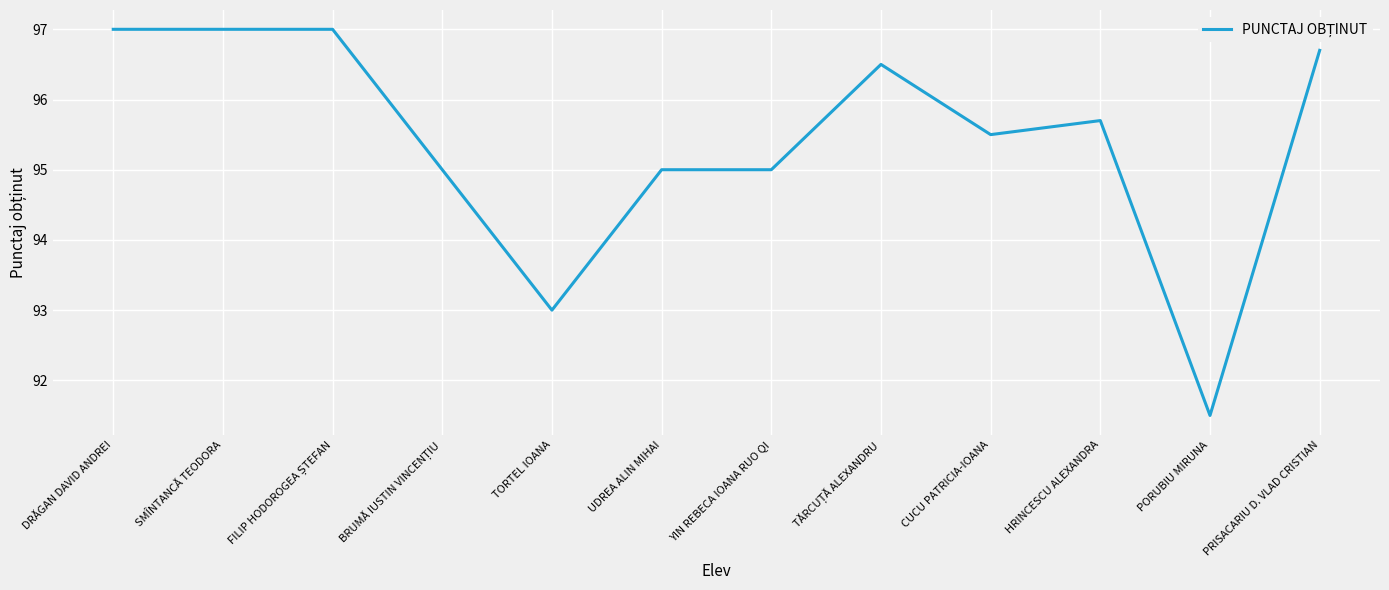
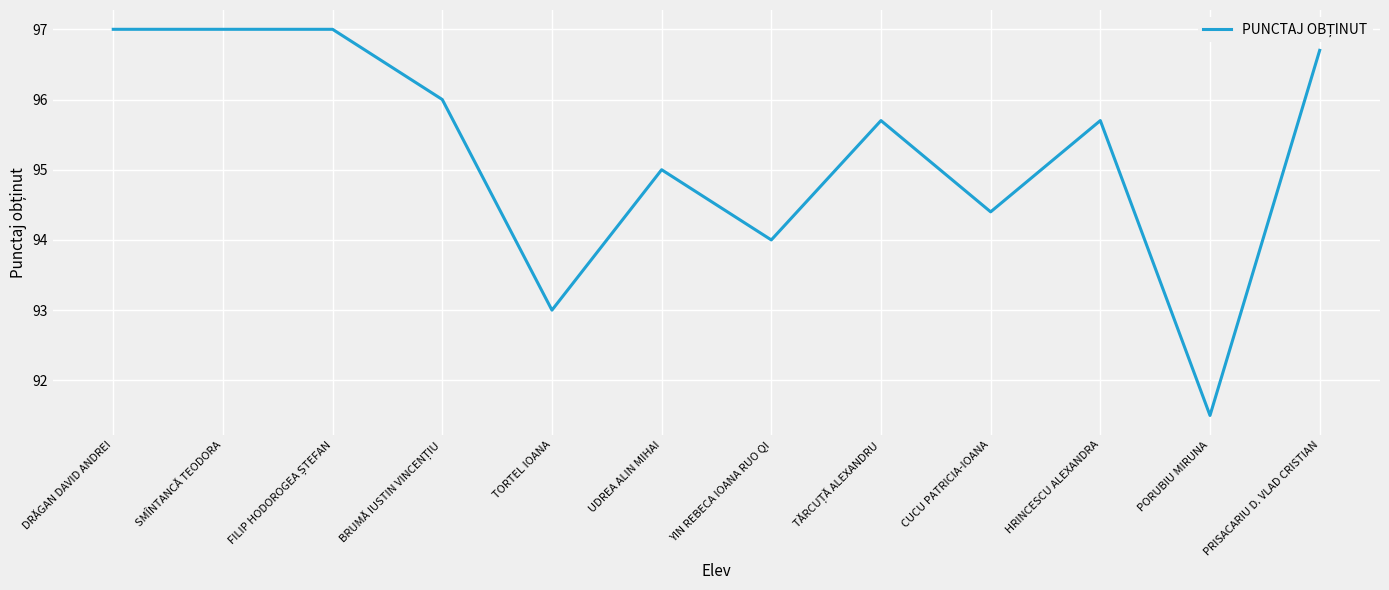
BRUMĂ IUSTIN VINCENȚIU: 95 -> 96
YIN REBECA IOANA RUO QI: 95 -> 94
TĂRCUȚĂ ALEXANDRU: 96.5 -> 95.7
CUCU PATRICIA-IOANA: 95.5 -> 94.4
